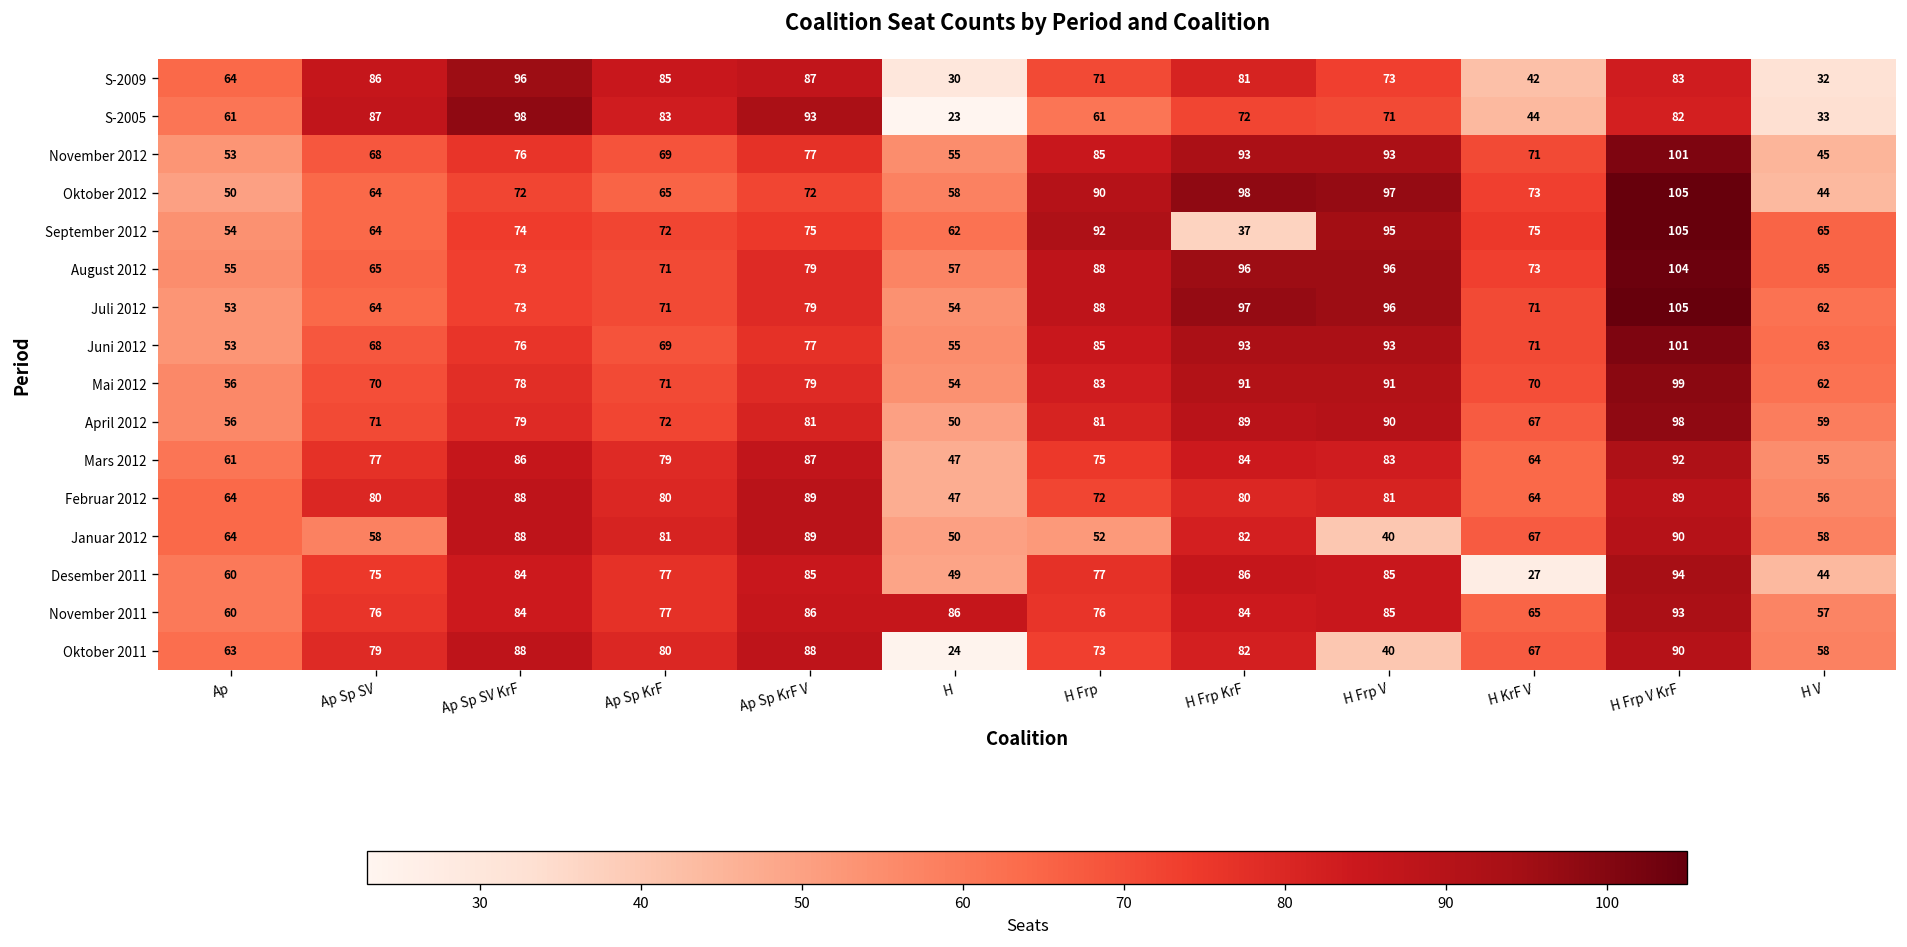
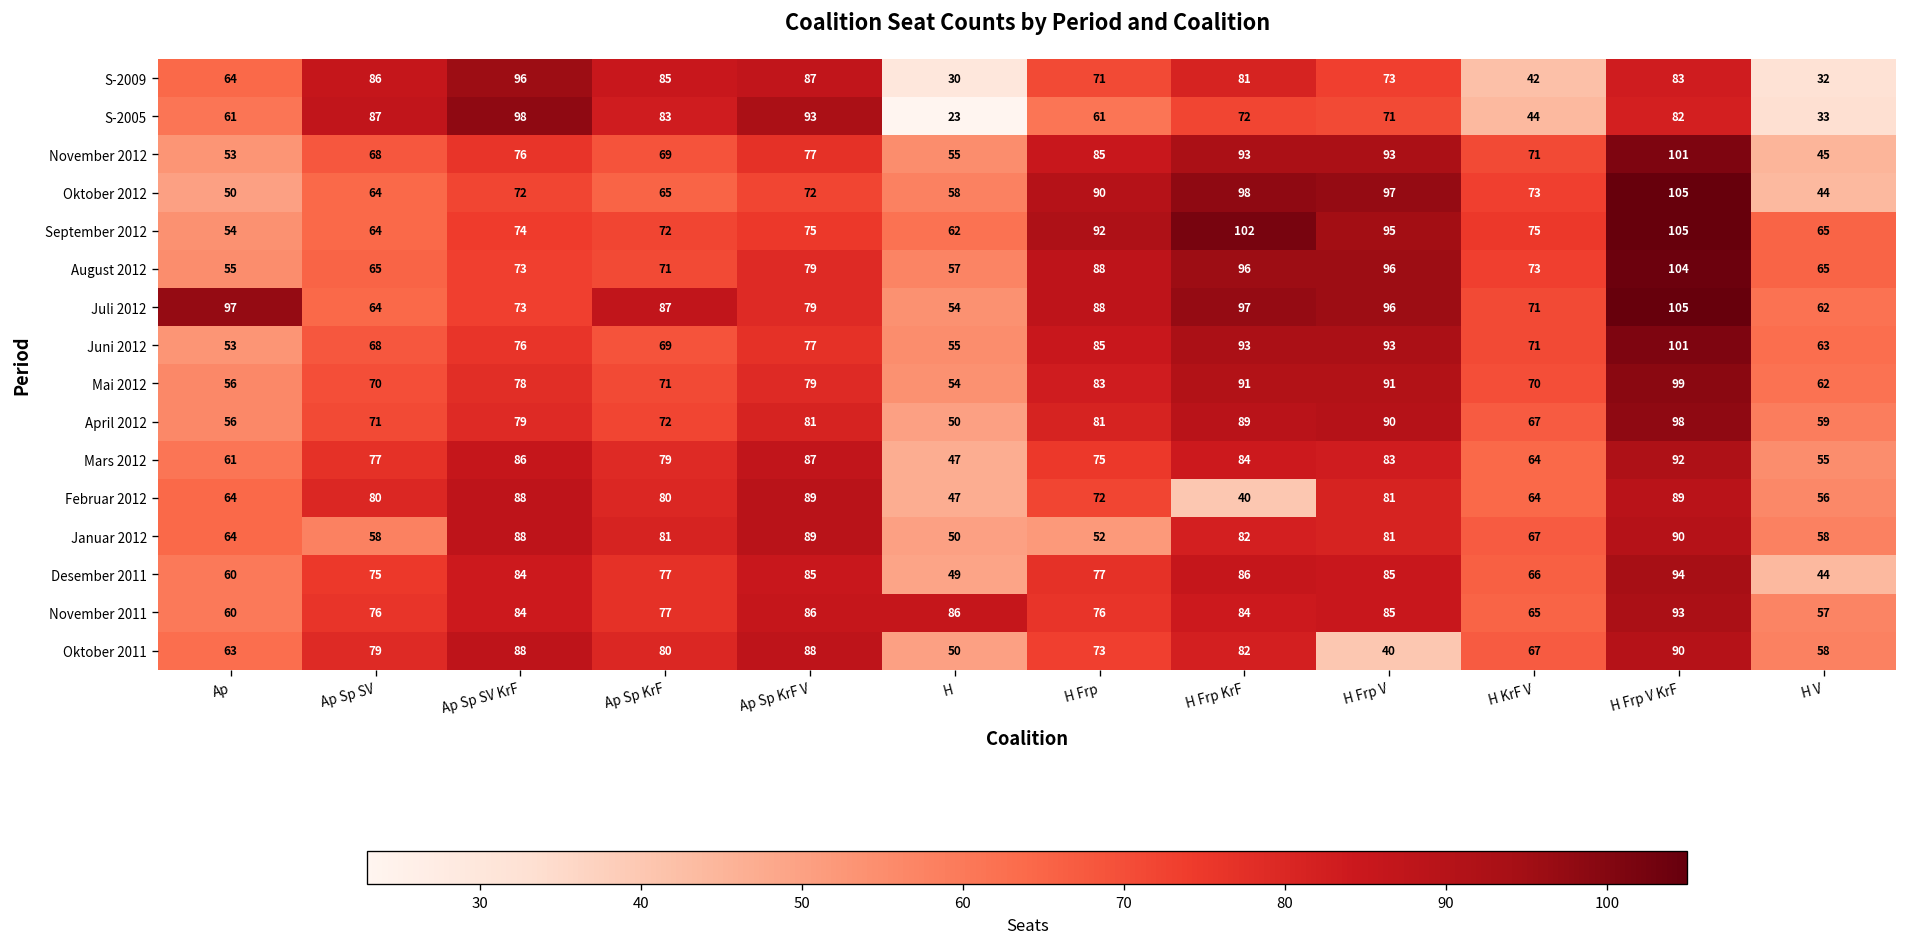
September 2012, H Frp KrF: 37 -> 102
Juli 2012, Ap: 53 -> 97
Juli 2012, Ap Sp KrF: 71 -> 87
Februar 2012, H Frp KrF: 80 -> 40
Januar 2012, H Frp V: 40 -> 81
Desember 2011, H KrF V: 27 -> 66
Oktober 2011, H: 24 -> 50
